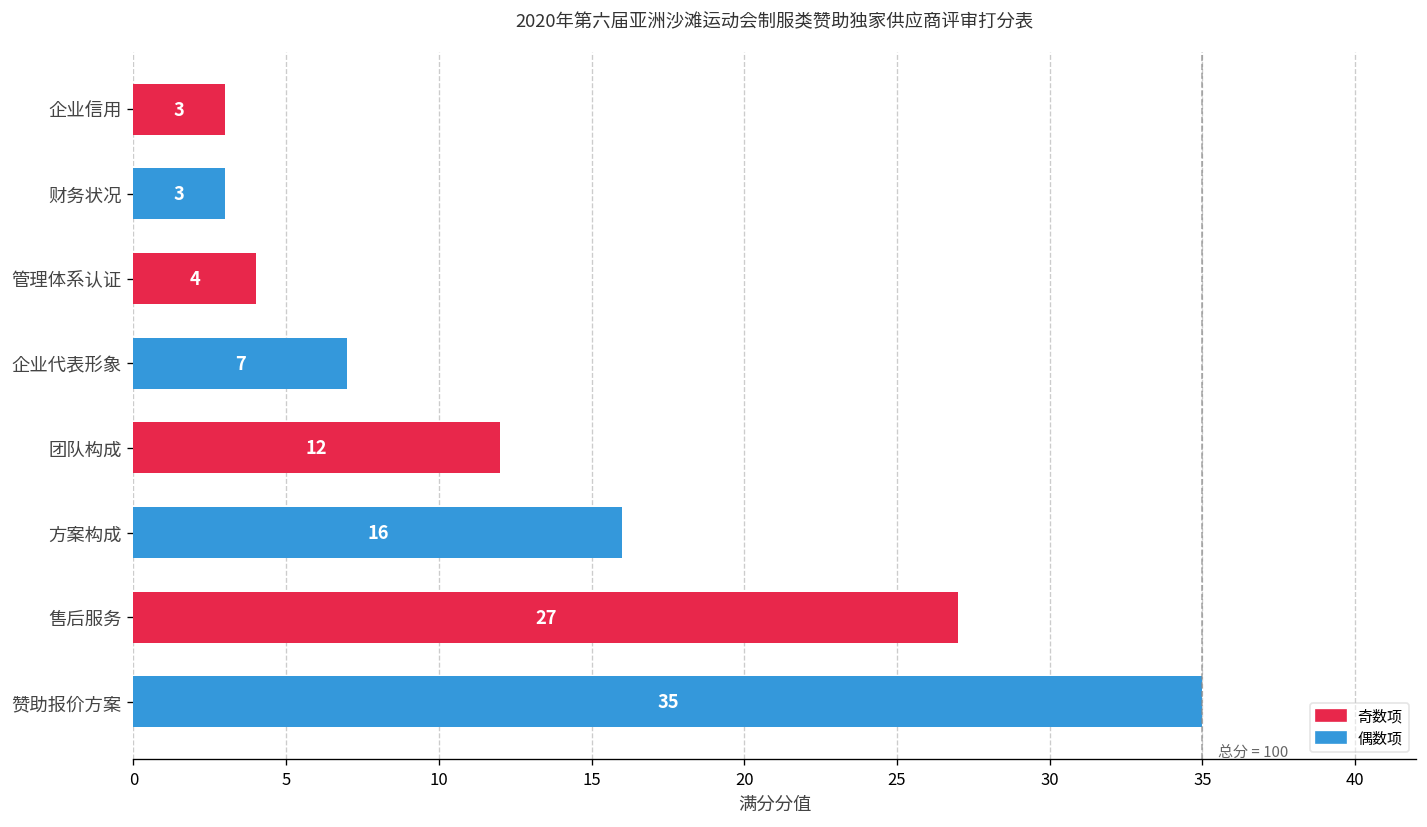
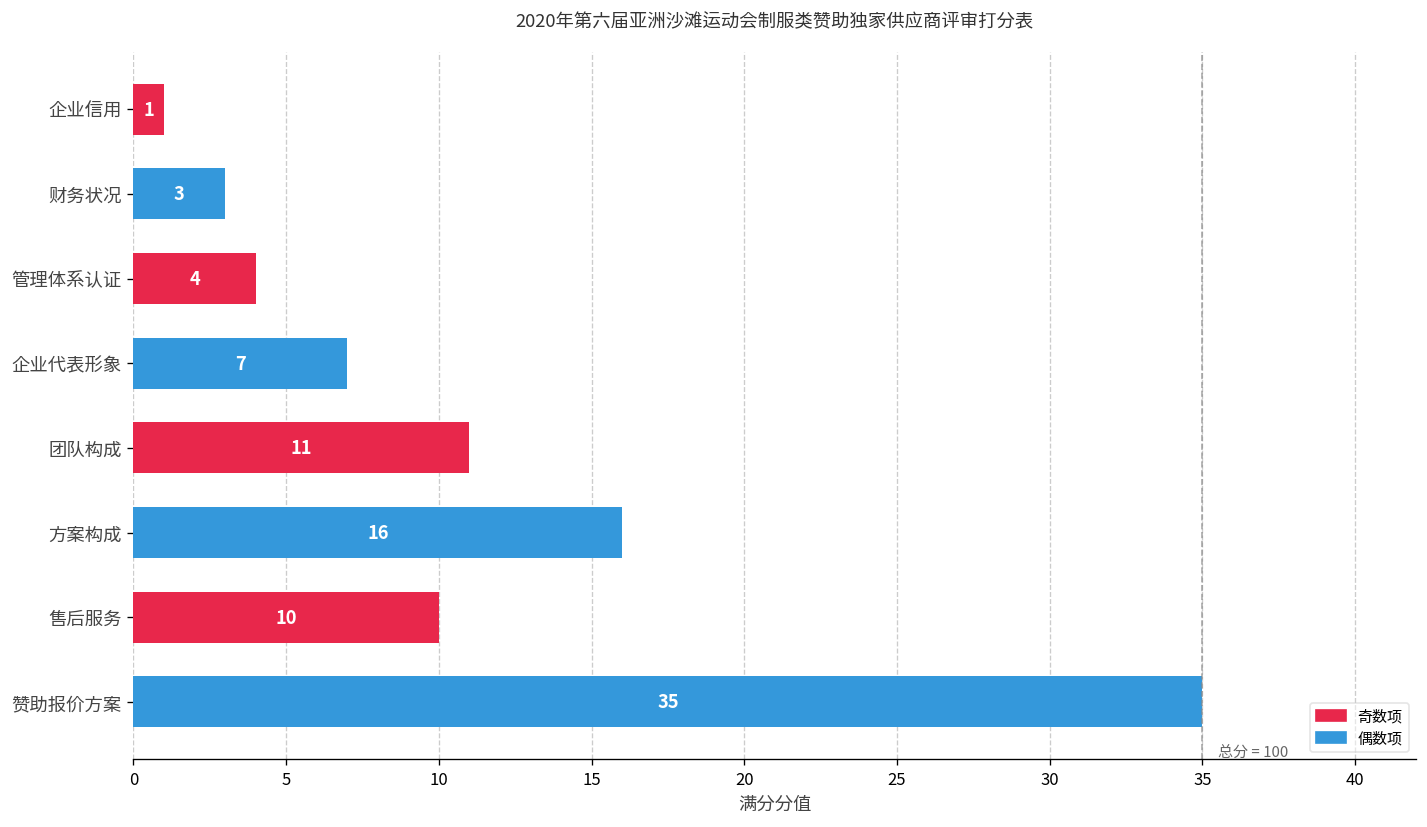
企业信用: 3 -> 1
团队构成: 12 -> 11
售后服务: 27 -> 10
